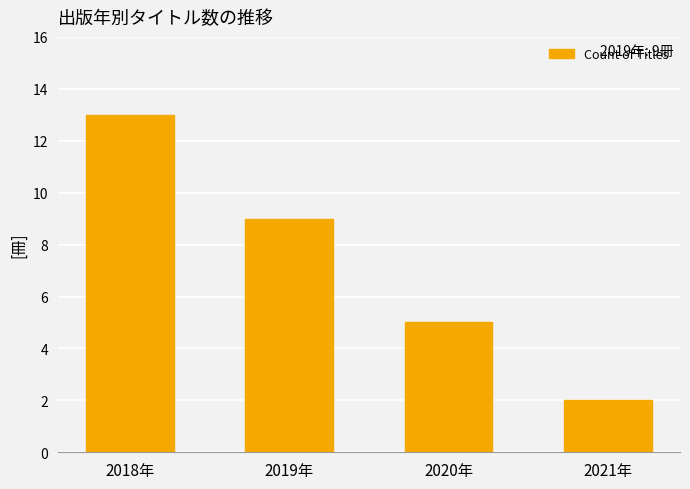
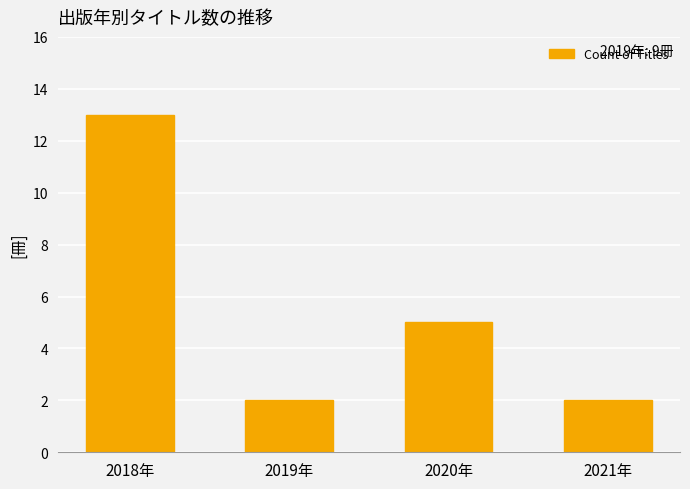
2019年: 9 -> 2
